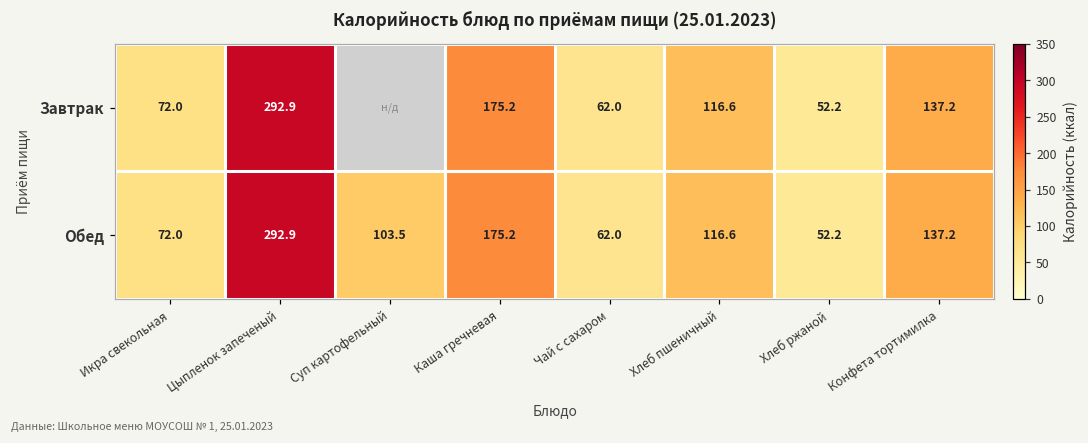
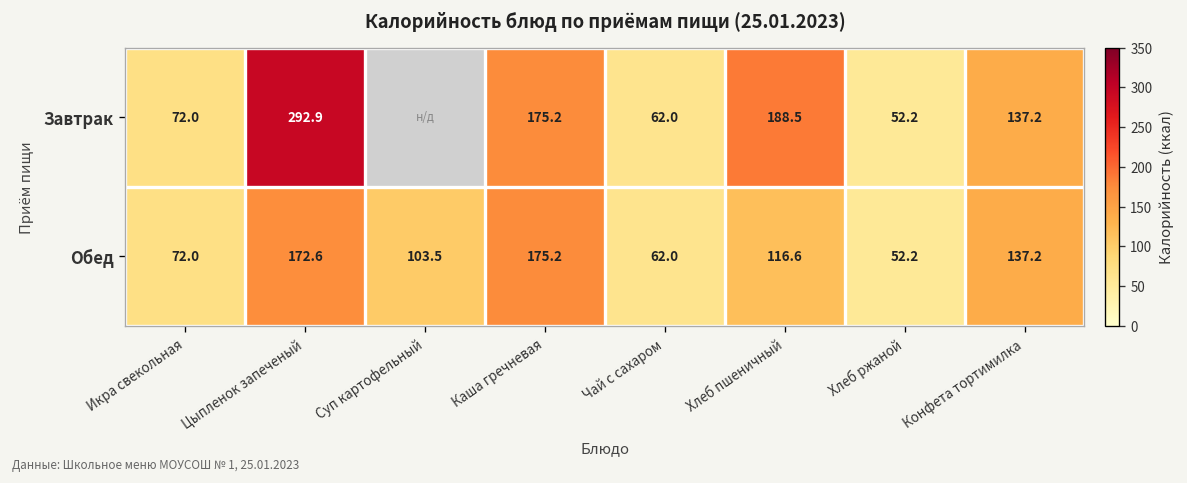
Завтрак, Хлеб пшеничный: 116.6 -> 188.5
Обед, Цыпленок запеченый: 292.9 -> 172.6
